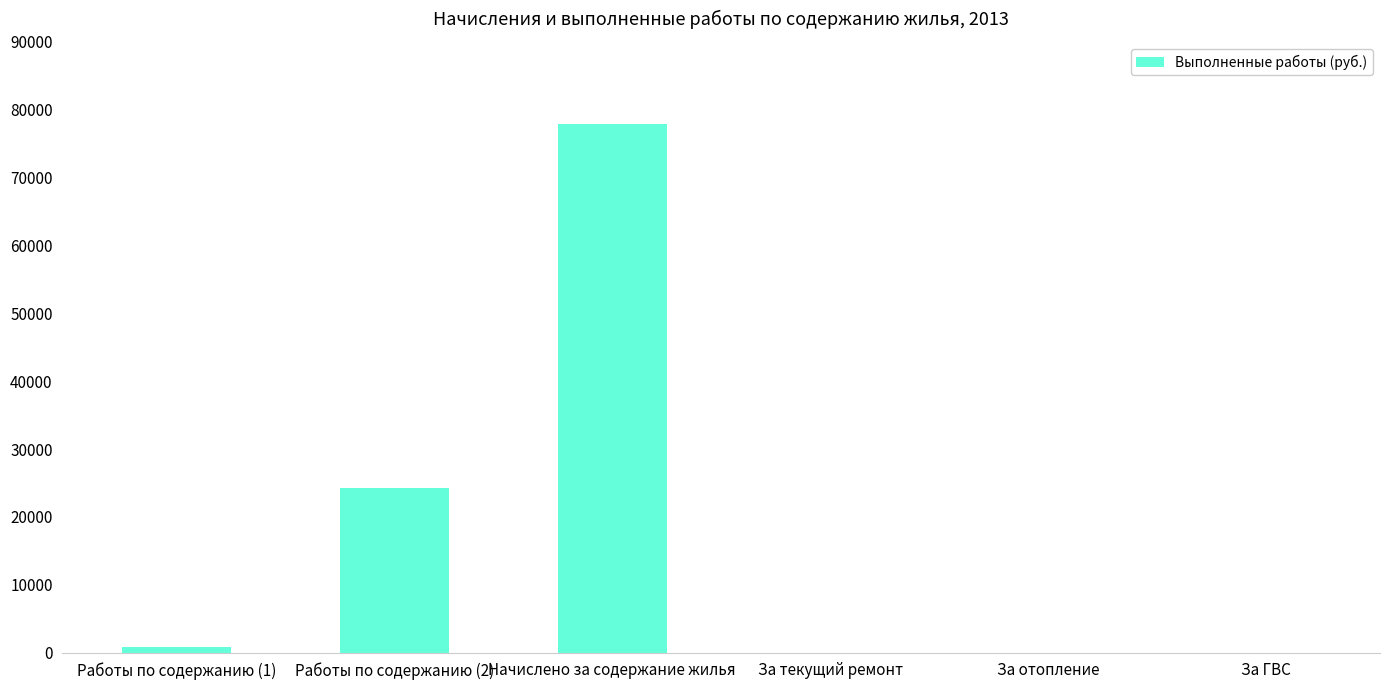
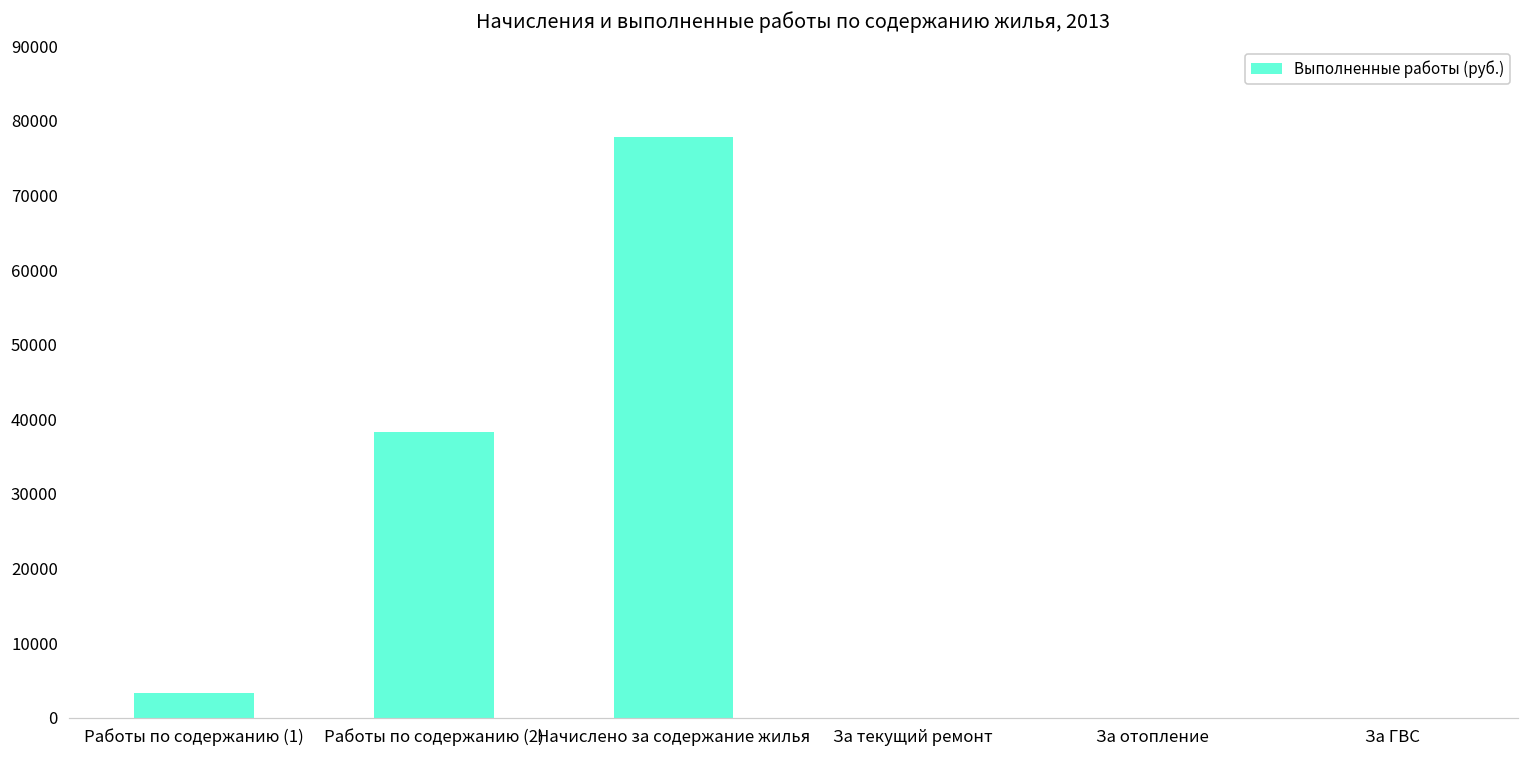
Работы по содержанию (1): 1000 -> 3000
Работы по содержанию (2): 24000 -> 38000
